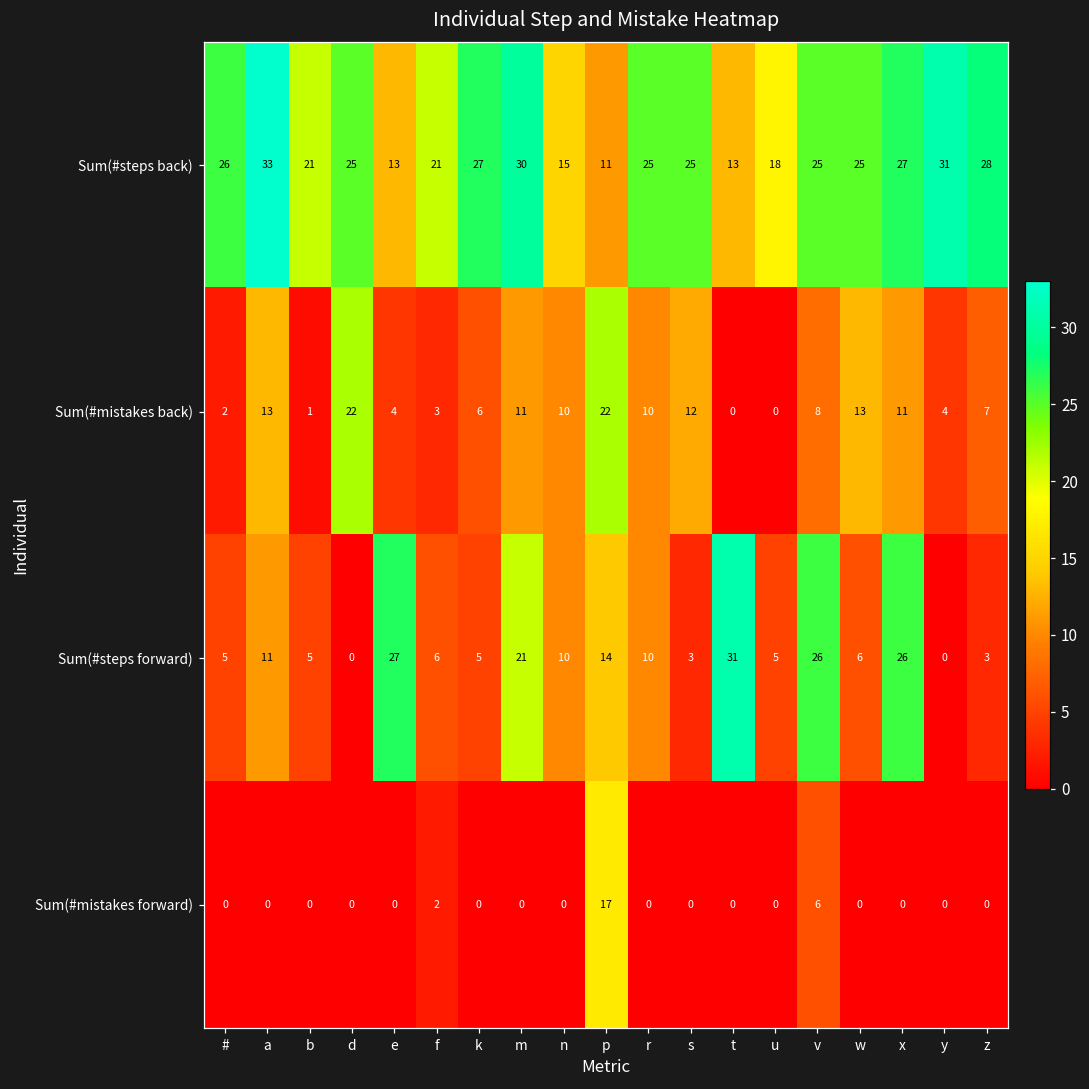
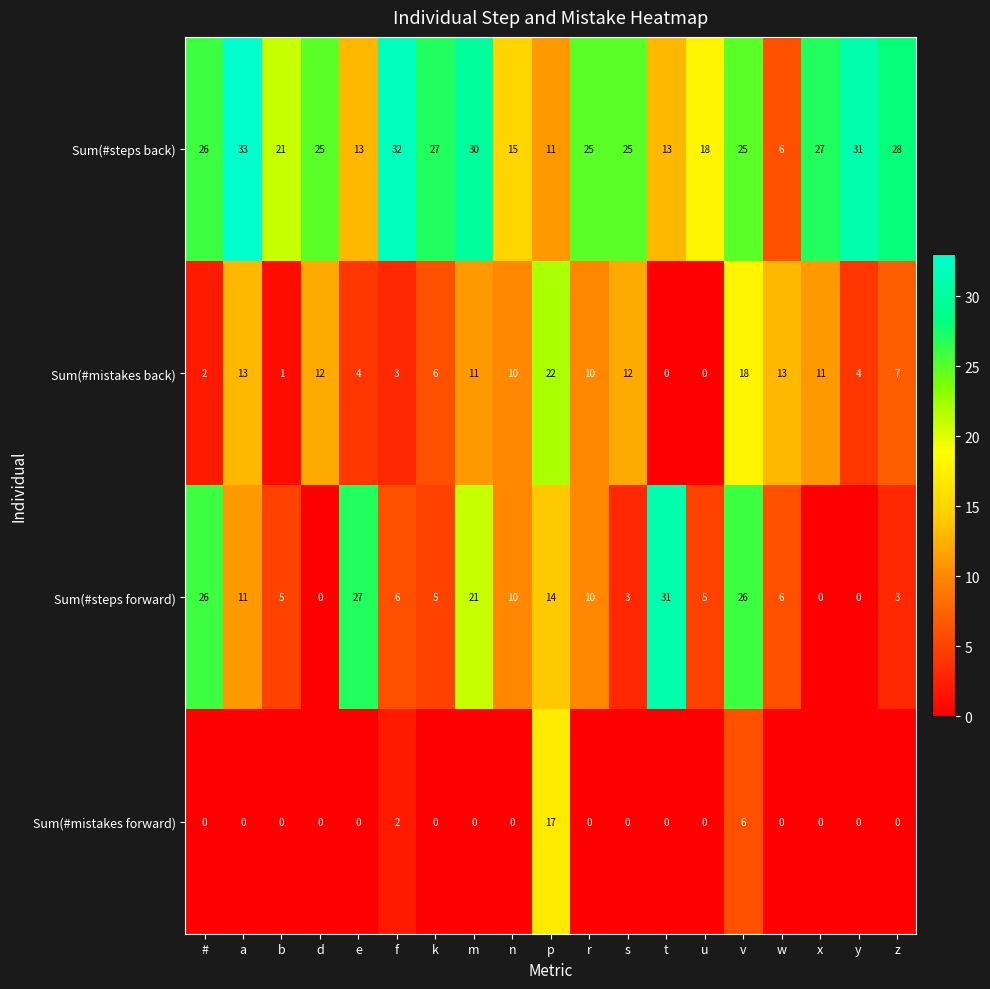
Sum(#steps back), f: 21 -> 32
Sum(#steps back), w: 25 -> 6
Sum(#mistakes back), d: 22 -> 12
Sum(#mistakes back), v: 8 -> 18
Sum(#steps forward), #: 5 -> 26
Sum(#steps forward), x: 26 -> 0
